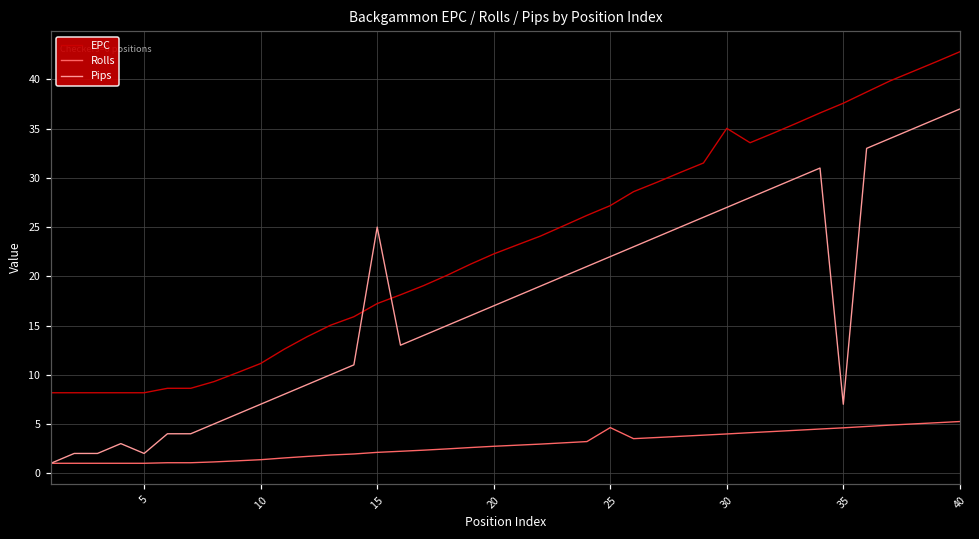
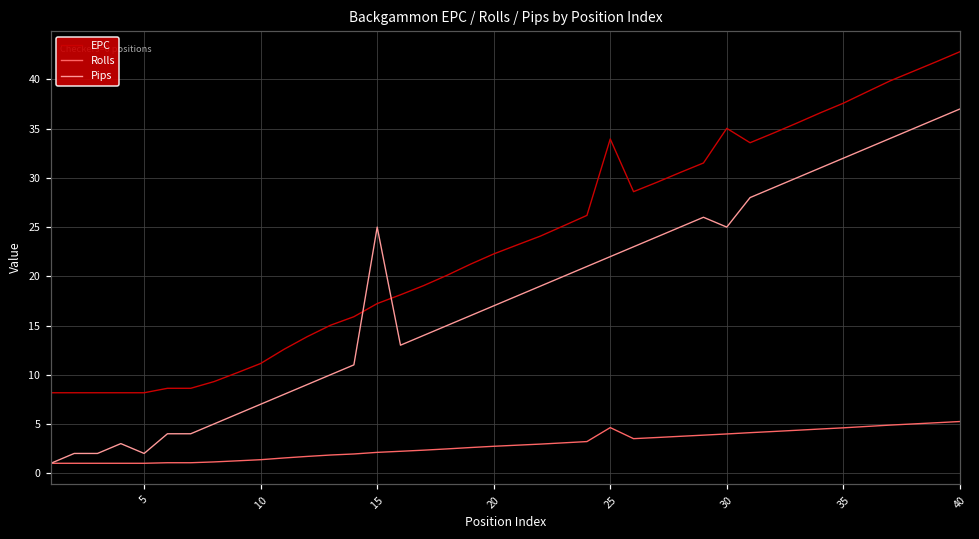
EPC, 25: 27 -> 34
Pips, 30: 27 -> 25
Pips, 35: 7 -> 32
